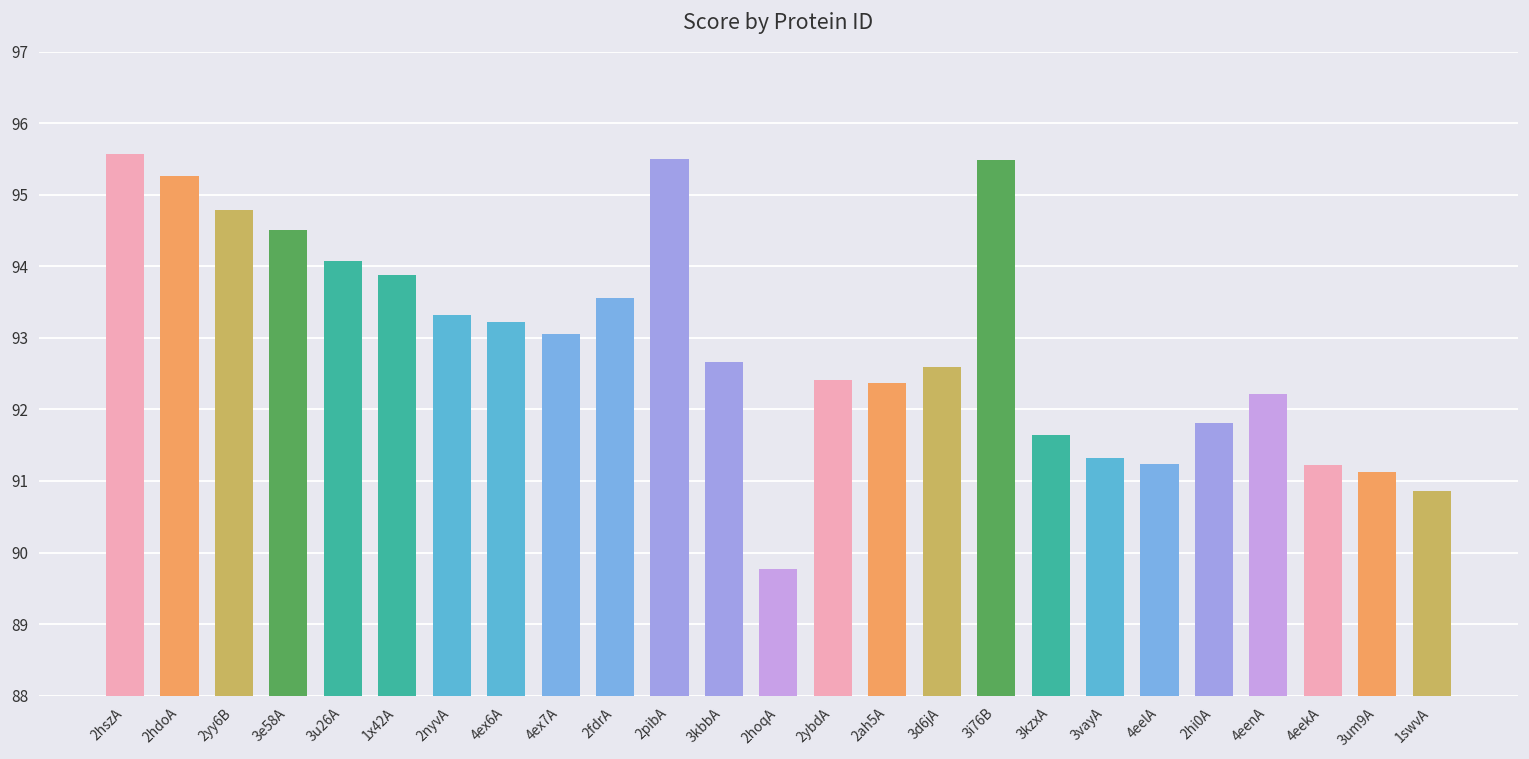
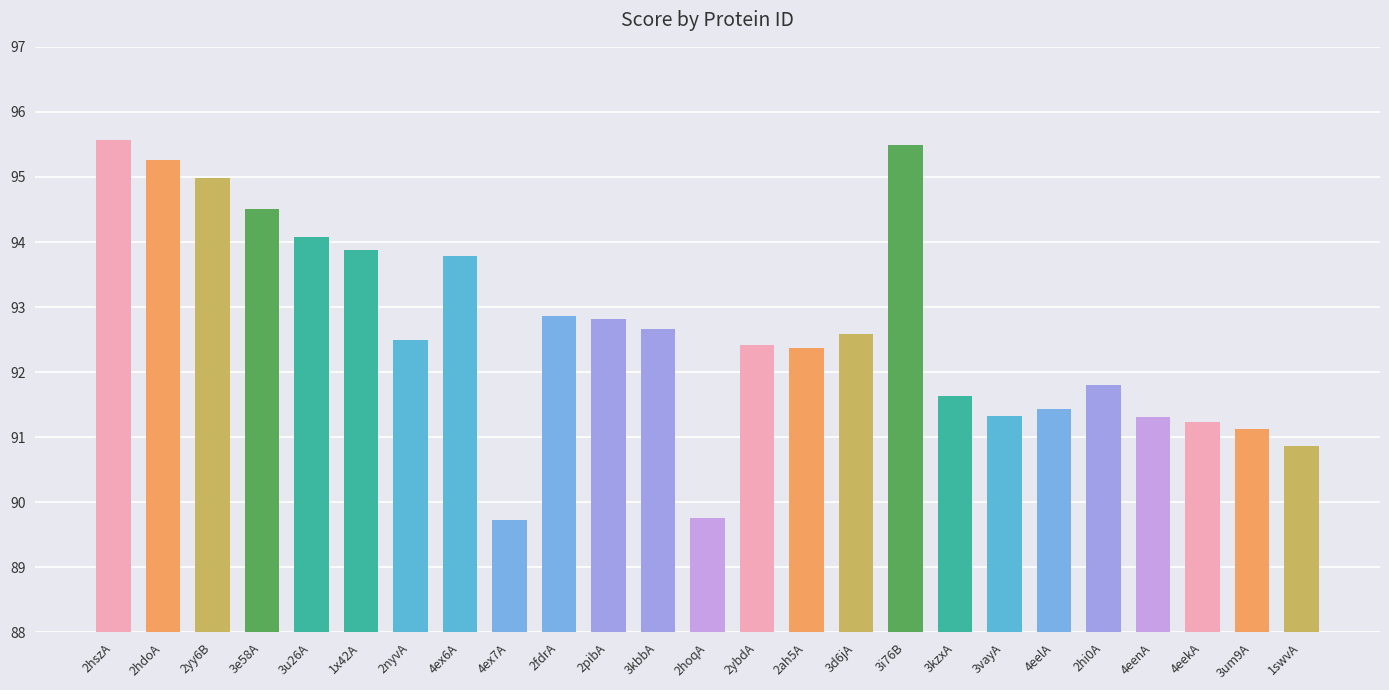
2yy6B: 94.8 -> 95.0
2nyvA: 93.3 -> 92.5
4ex6A: 93.2 -> 93.8
4ex7A: 93.0 -> 89.7
2fdrA: 93.6 -> 92.9
2pibA: 95.5 -> 92.8
4eelA: 91.2 -> 91.4
4eenA: 92.2 -> 91.3
